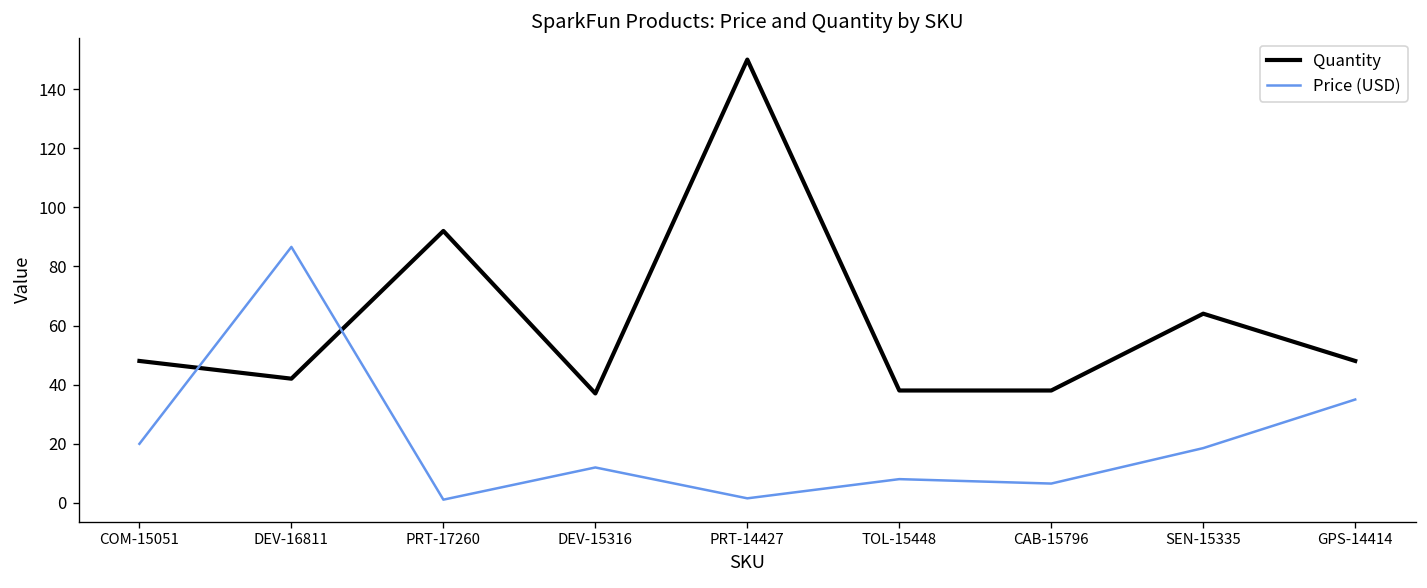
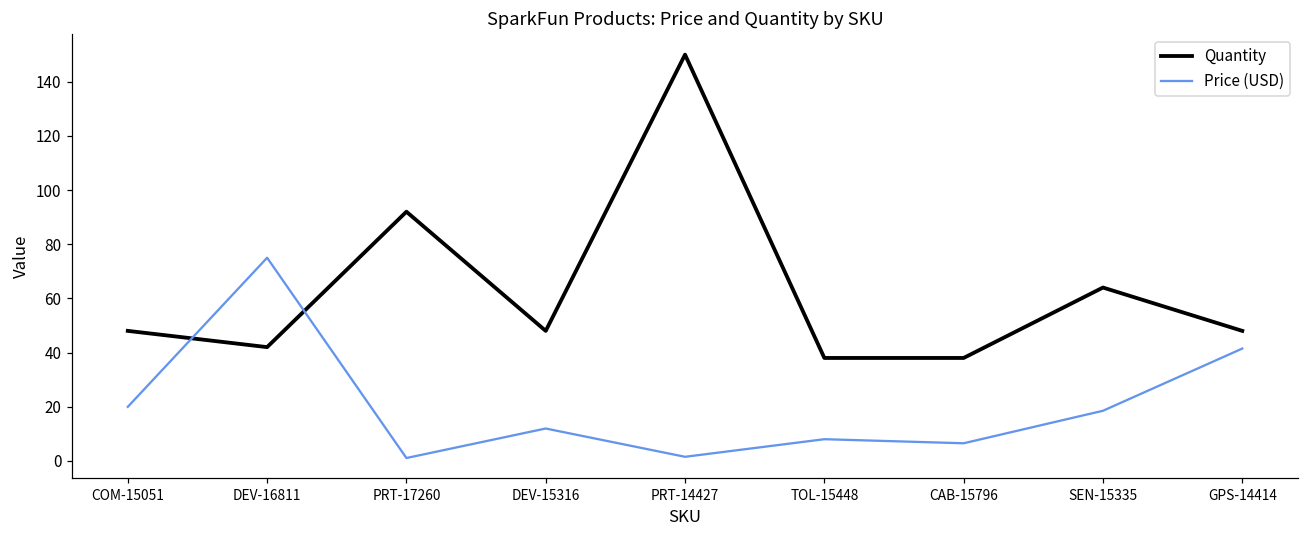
Price (USD), DEV-16811: 87 -> 75
Quantity, DEV-15316: 37 -> 48
Price (USD), GPS-14414: 35 -> 41
